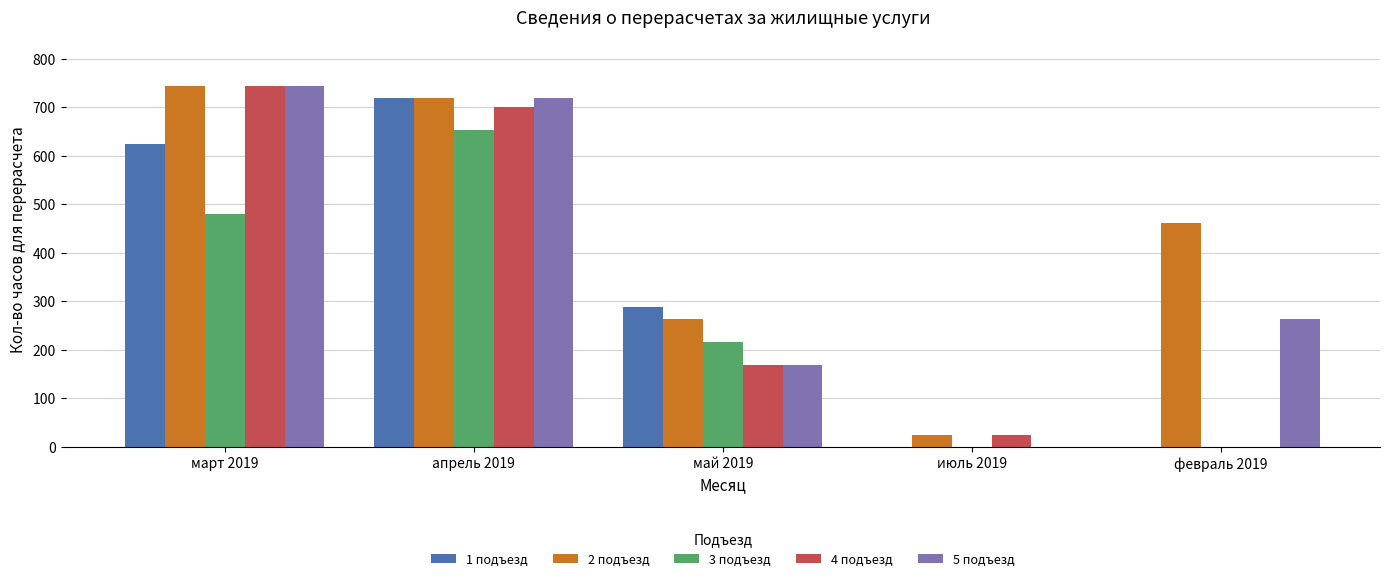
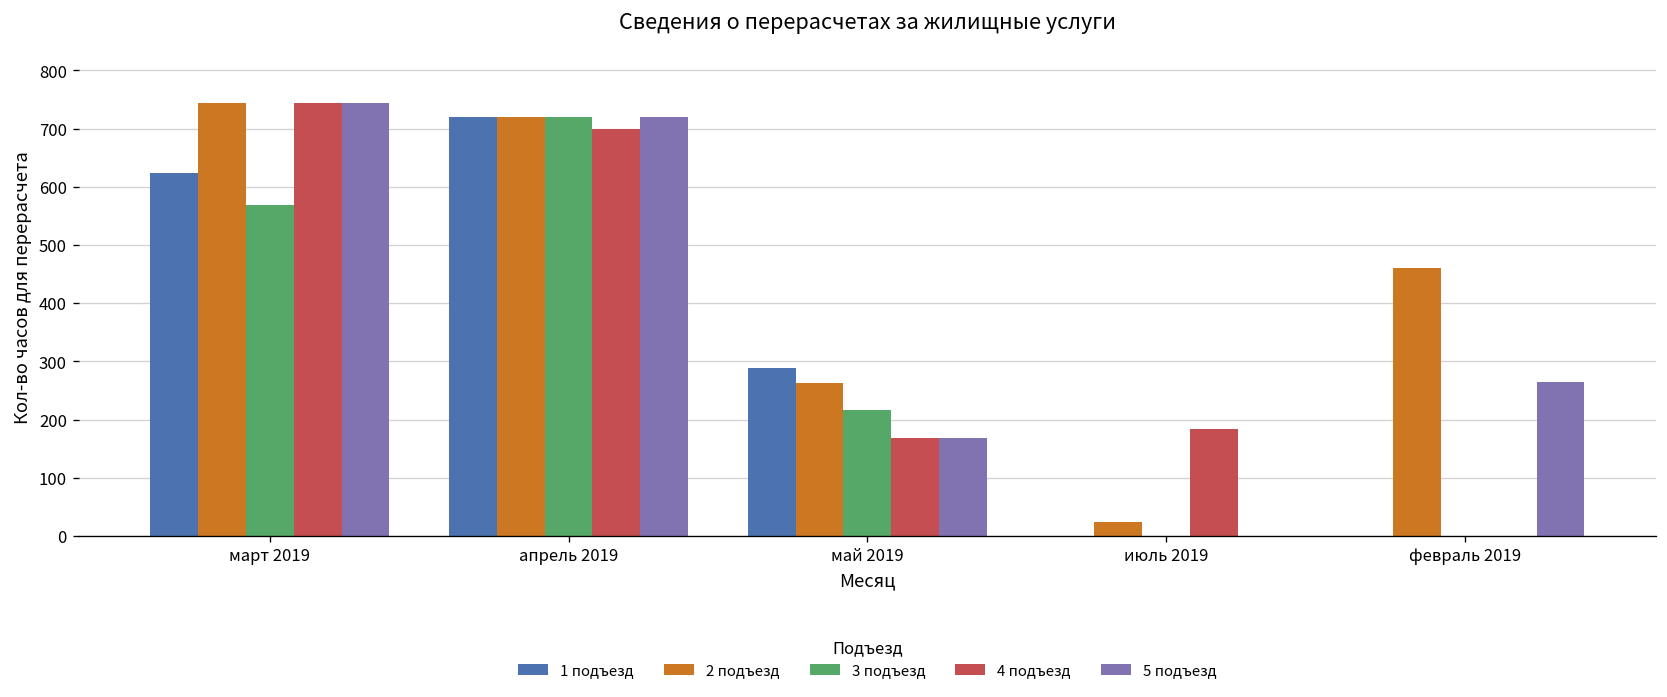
3 подъезд, март 2019: 480 -> 570
3 подъезд, апрель 2019: 650 -> 720
4 подъезд, июль 2019: 20 -> 180
